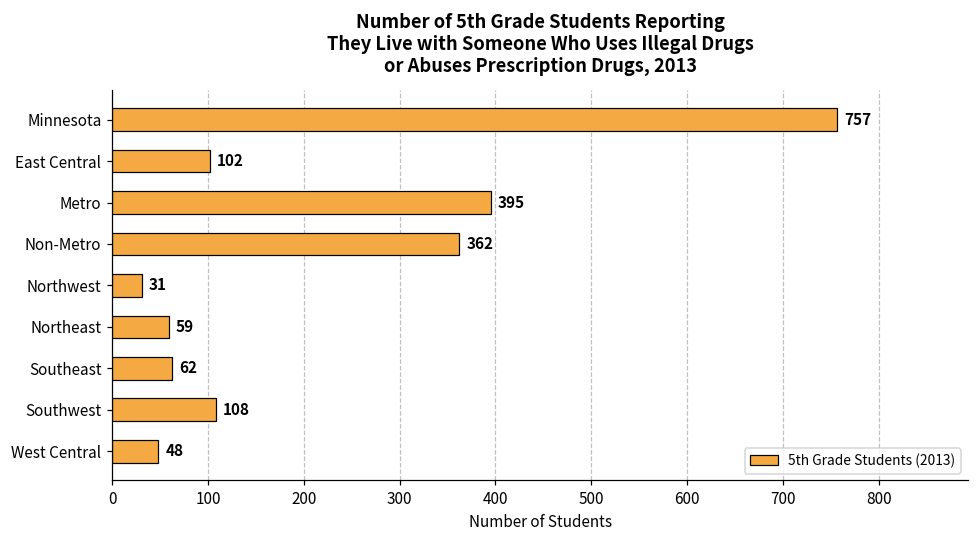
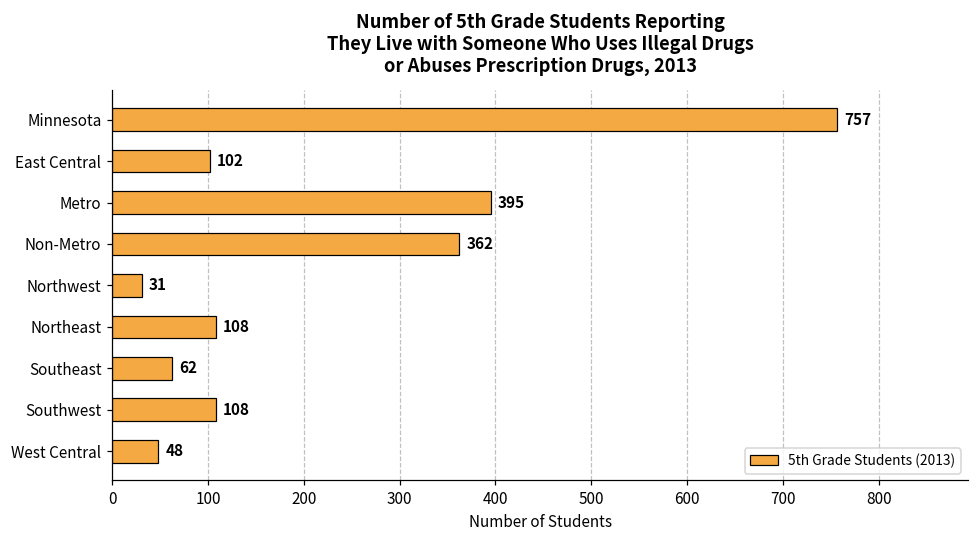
Northeast: 59 -> 108
